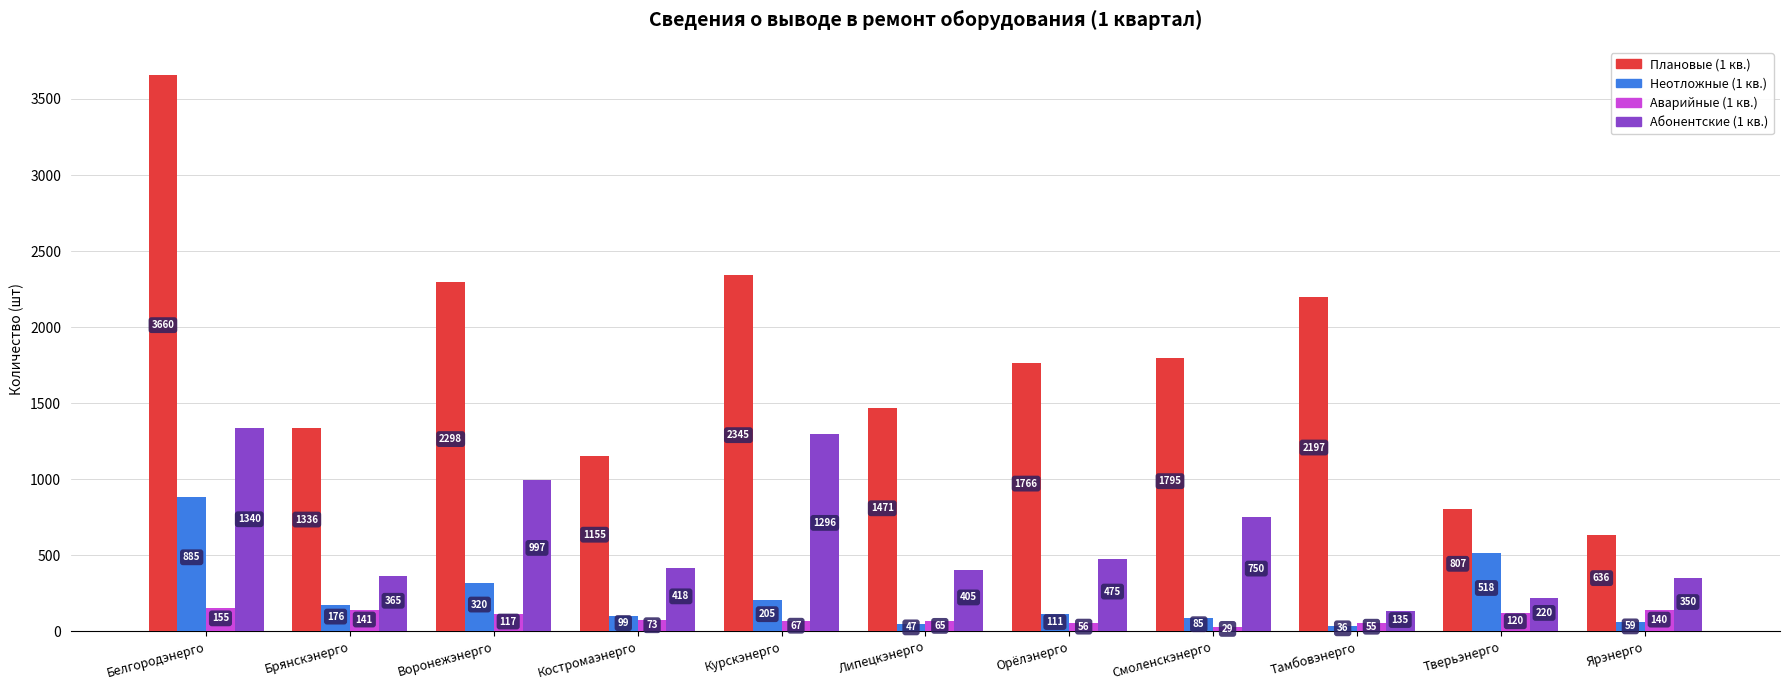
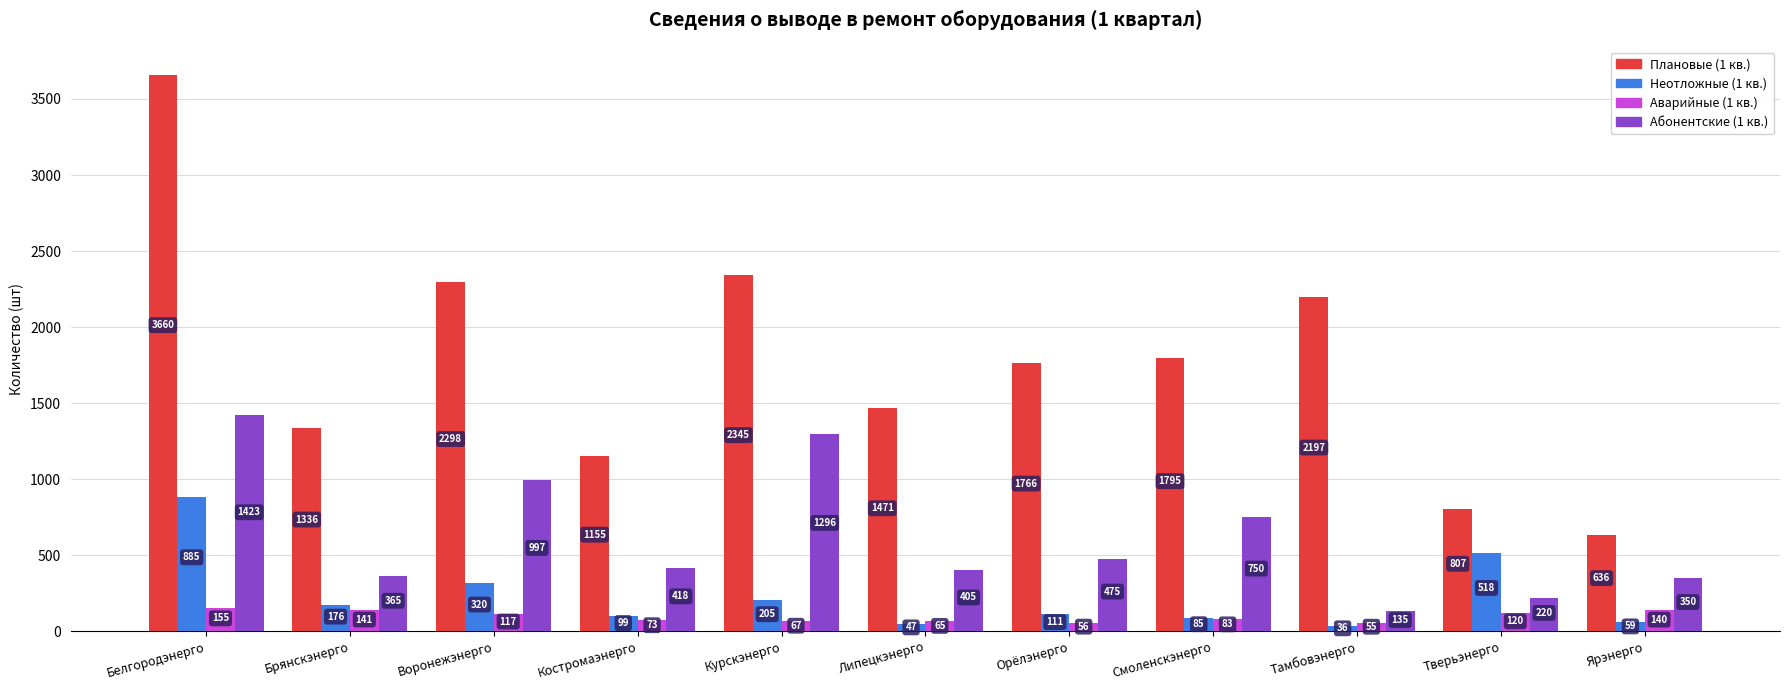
Абонентские (1 кв.), Белгородэнерго: 1340 -> 1423
Аварийные (1 кв.), Смоленскэнерго: 29 -> 83
